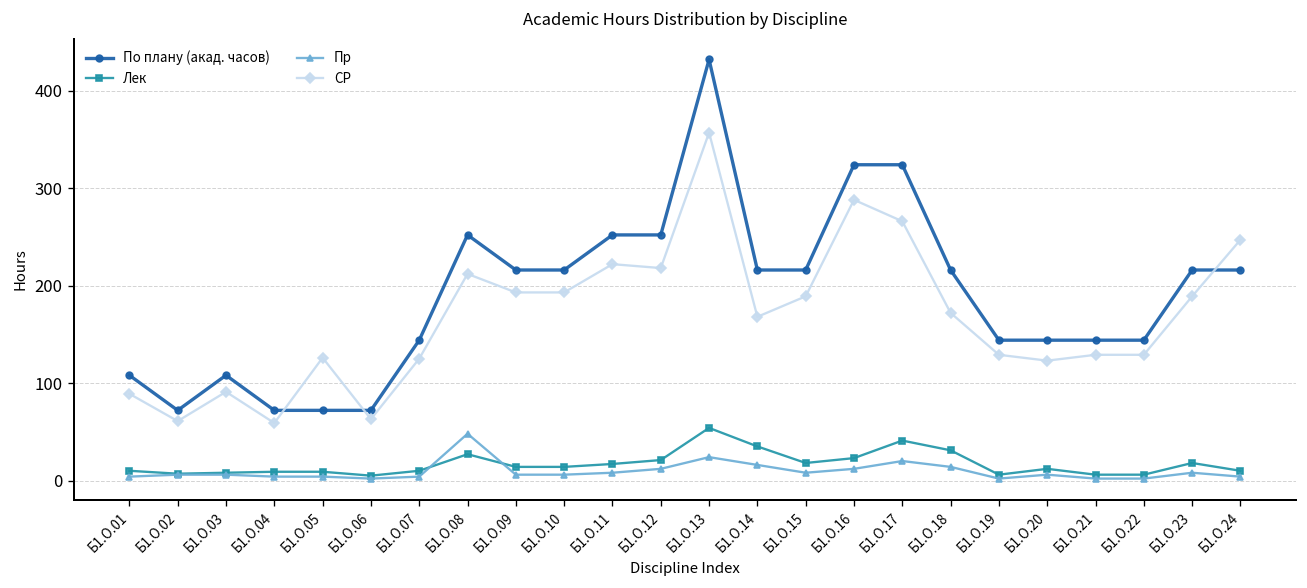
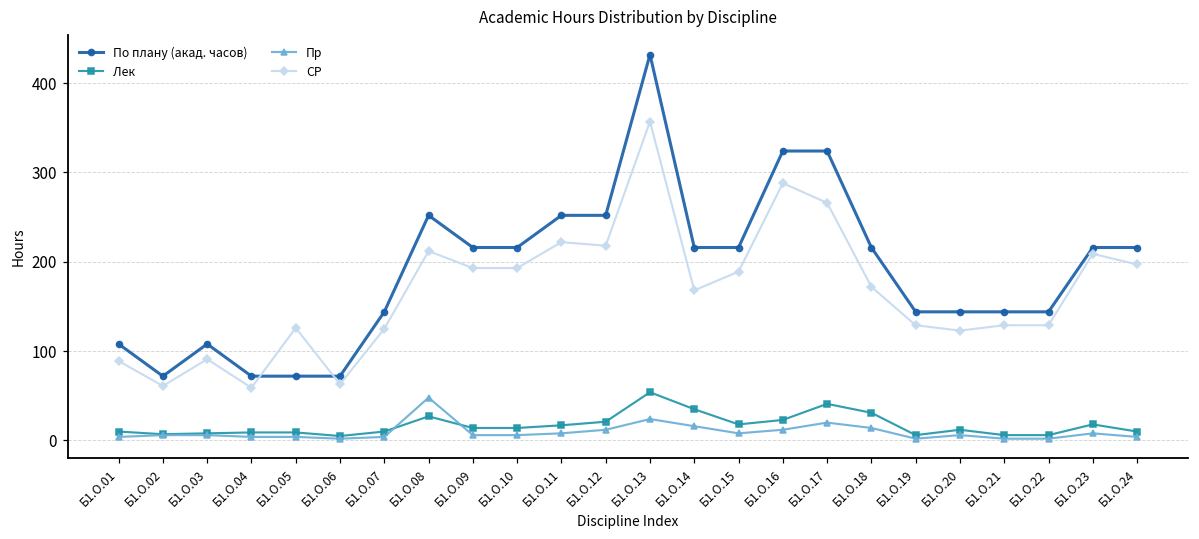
СР, Б1.О.23: 190 -> 210
СР, Б1.О.24: 250 -> 200
